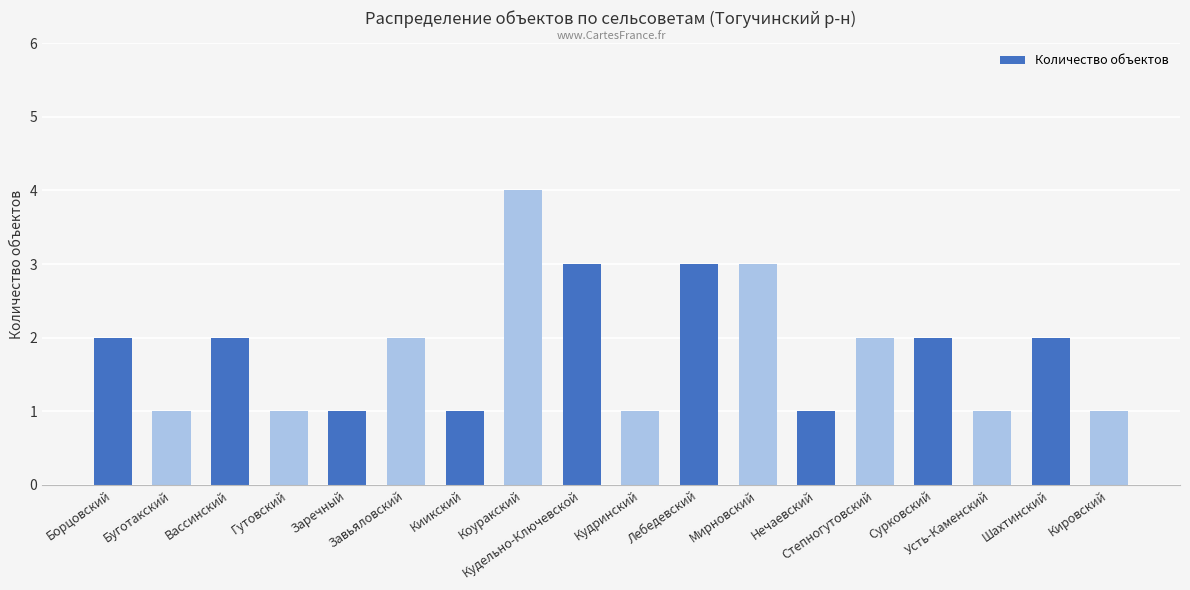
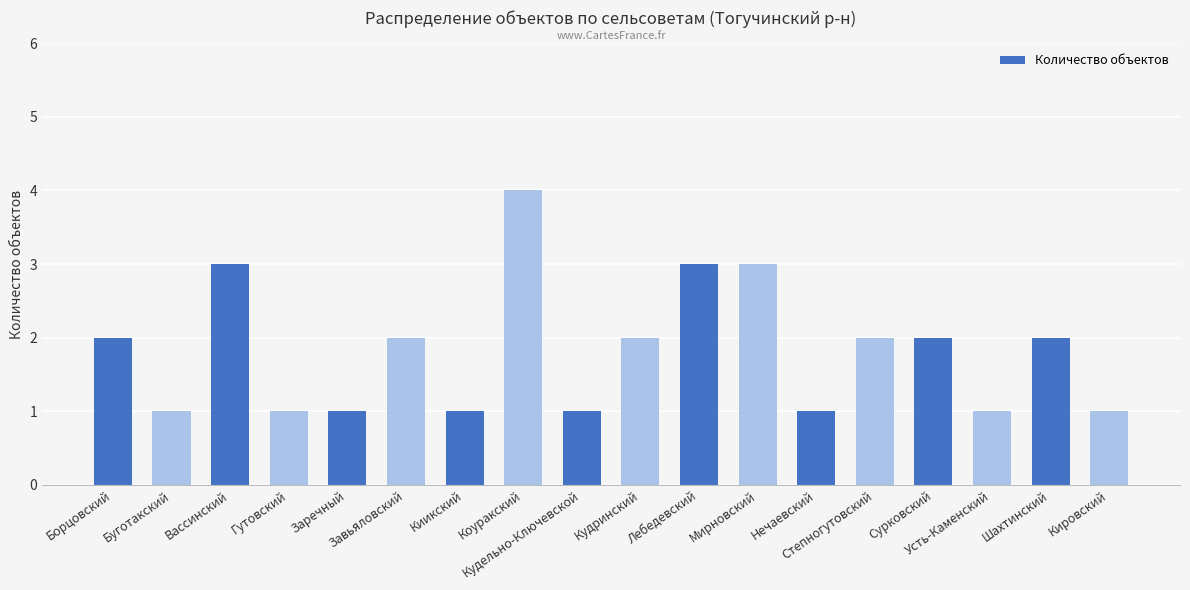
Вассинский: 2 -> 3
Кудельно-Ключевской: 3 -> 1
Кудринский: 1 -> 2
